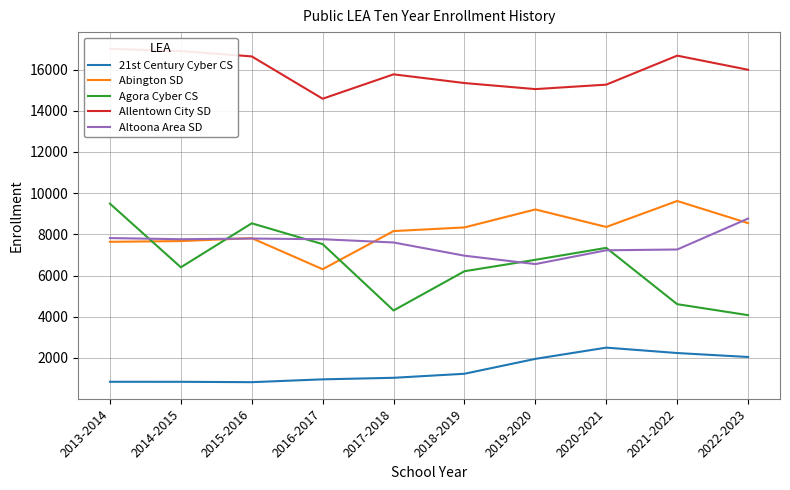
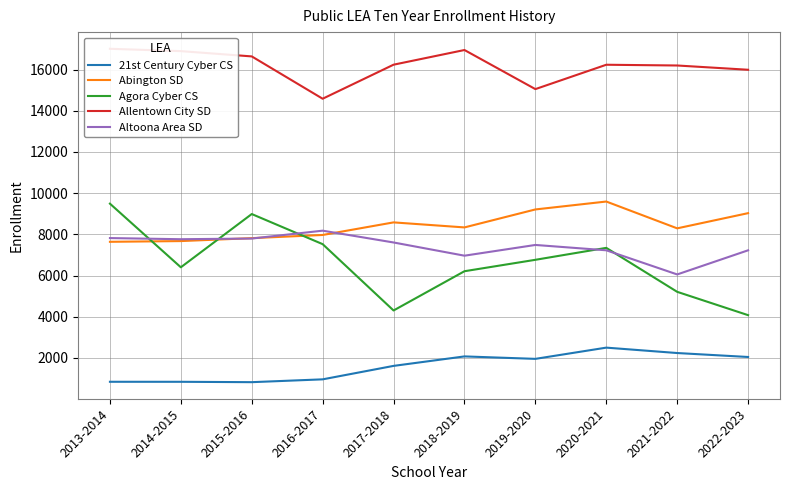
Agora Cyber CS, 2015-2016: 8500 -> 9000
Abington SD, 2016-2017: 6300 -> 8000
Altoona Area SD, 2016-2017: 7800 -> 8200
21st Century Cyber CS, 2017-2018: 1000 -> 1600
Abington SD, 2017-2018: 8200 -> 8600
Allentown City SD, 2017-2018: 15800 -> 16200
21st Century Cyber CS, 2018-2019: 1200 -> 2100
Allentown City SD, 2018-2019: 15300 -> 16900
Altoona Area SD, 2019-2020: 6600 -> 7500
Abington SD, 2020-2021: 8400 -> 9600
Allentown City SD, 2020-2021: 15300 -> 16200
Abington SD, 2021-2022: 9600 -> 8300
Agora Cyber CS, 2021-2022: 4600 -> 5200
Allentown City SD, 2021-2022: 16700 -> 16200
Altoona Area SD, 2021-2022: 7300 -> 6100
Abington SD, 2022-2023: 8500 -> 9000
Altoona Area SD, 2022-2023: 8800 -> 7200
